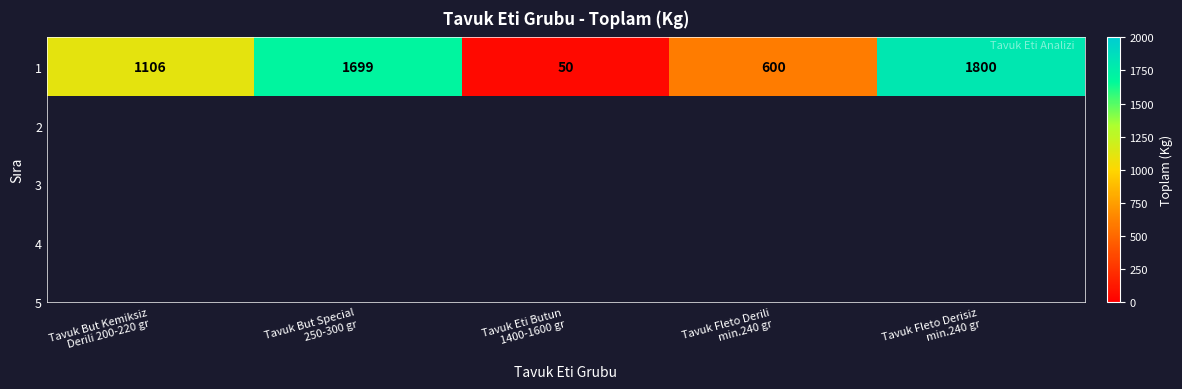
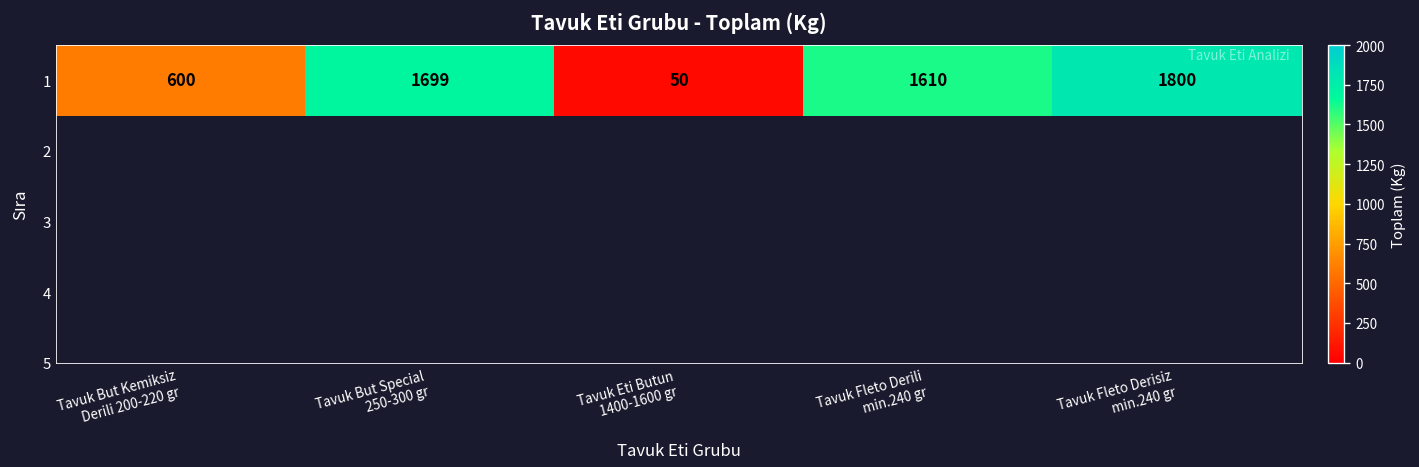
1, Tavuk But Kemiksiz Derili 200-220 gr: 1106 -> 600
1, Tavuk Fleto Derili min.240 gr: 600 -> 1610
